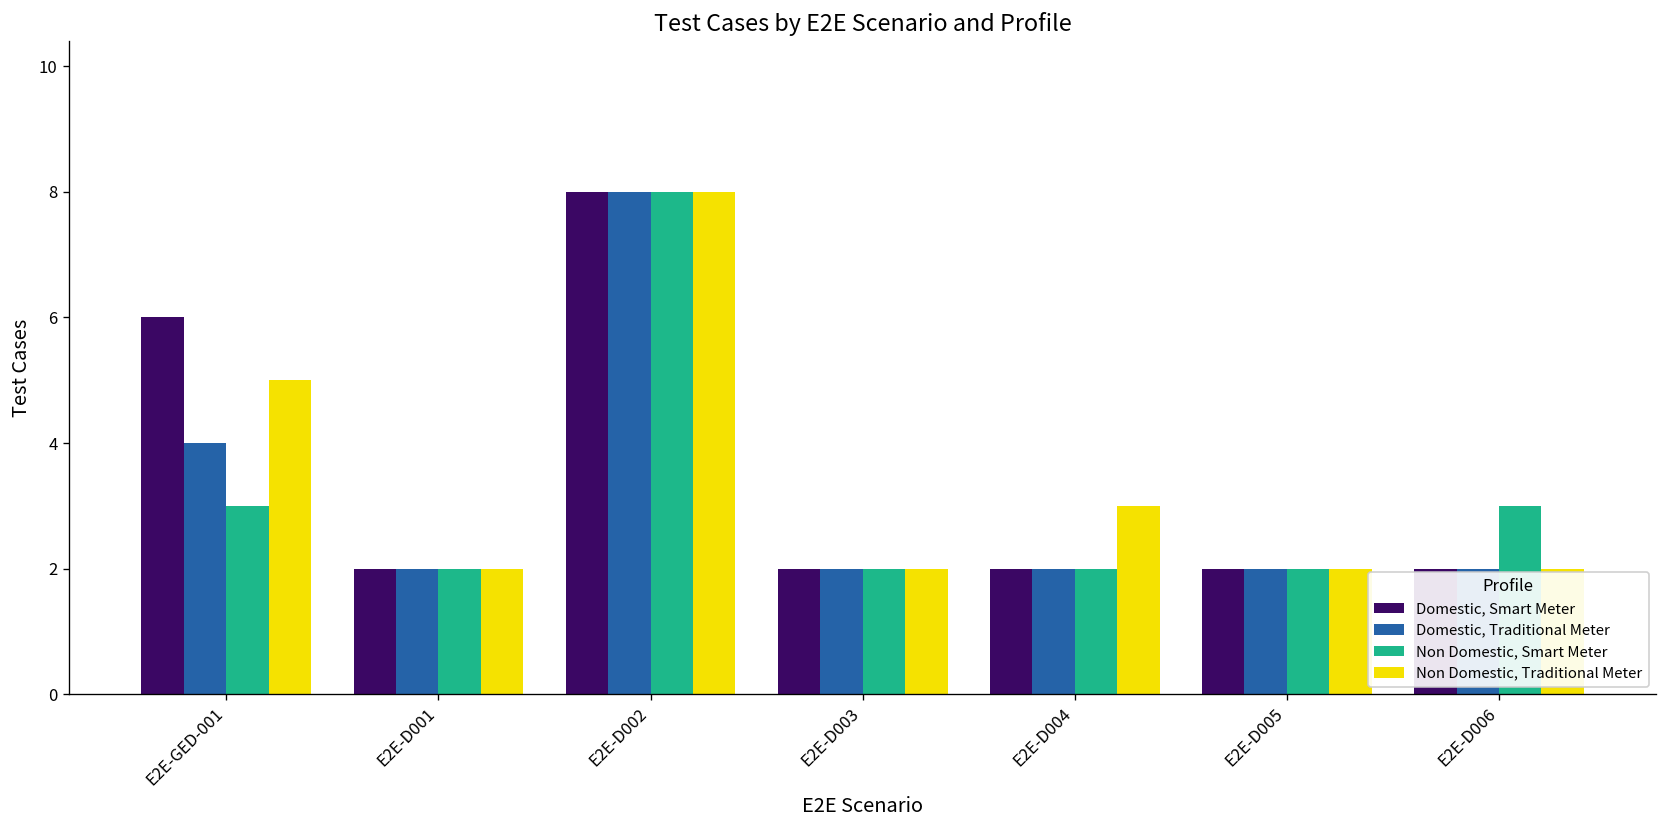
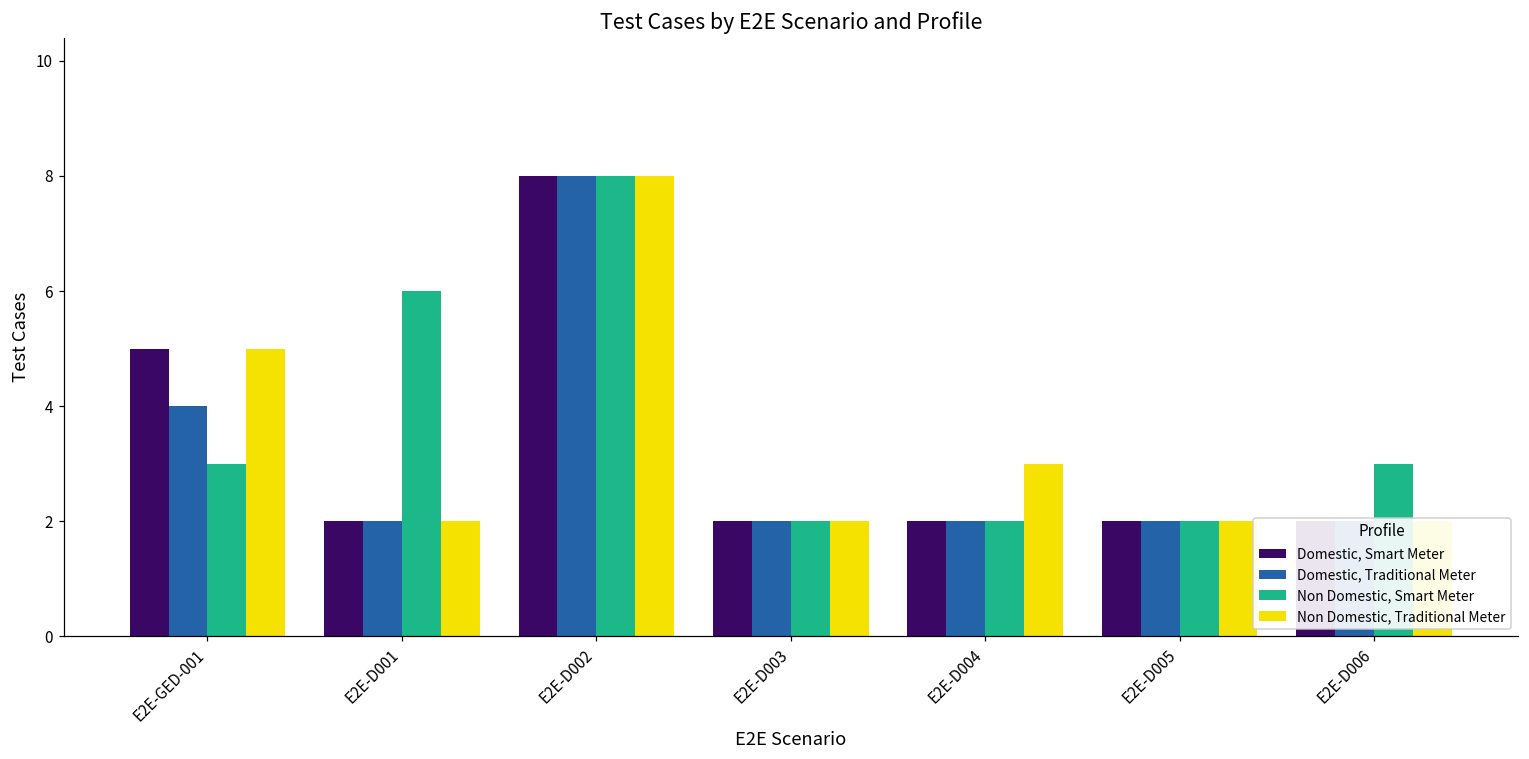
Domestic, Smart Meter, E2E-GED-001: 6 -> 5
Non Domestic, Smart Meter, E2E-D001: 2 -> 6
